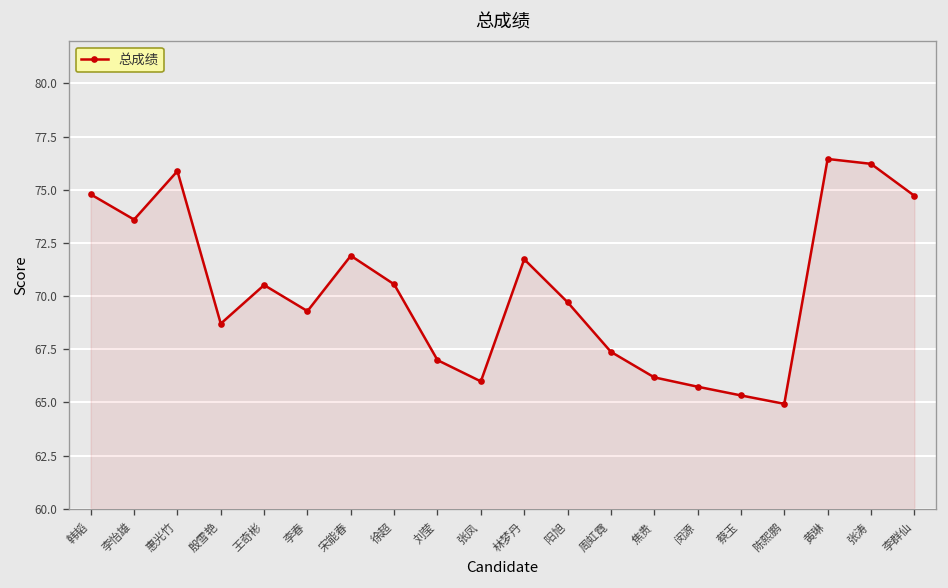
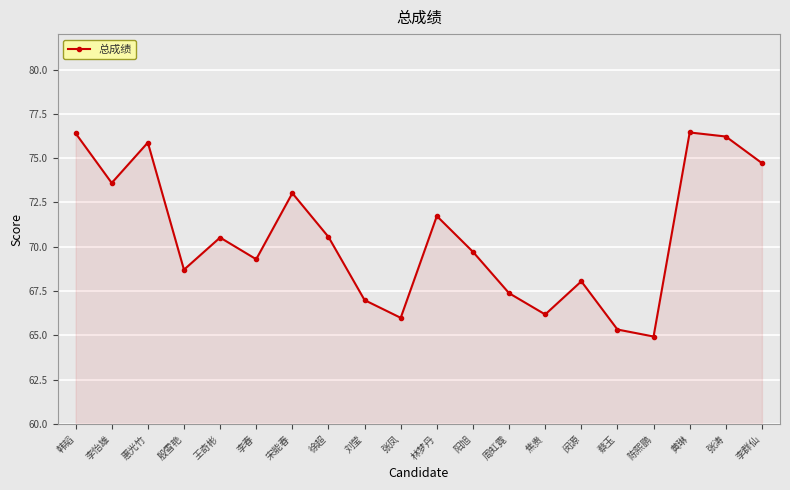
韩韬: 74.8 -> 76.4
宋能春: 71.9 -> 73.0
闵源: 65.7 -> 68.1
